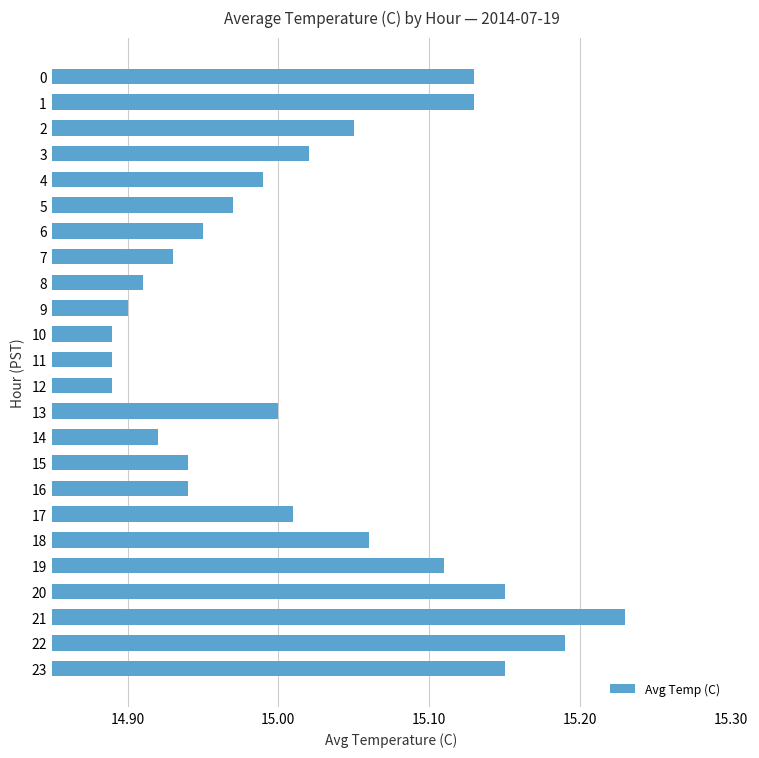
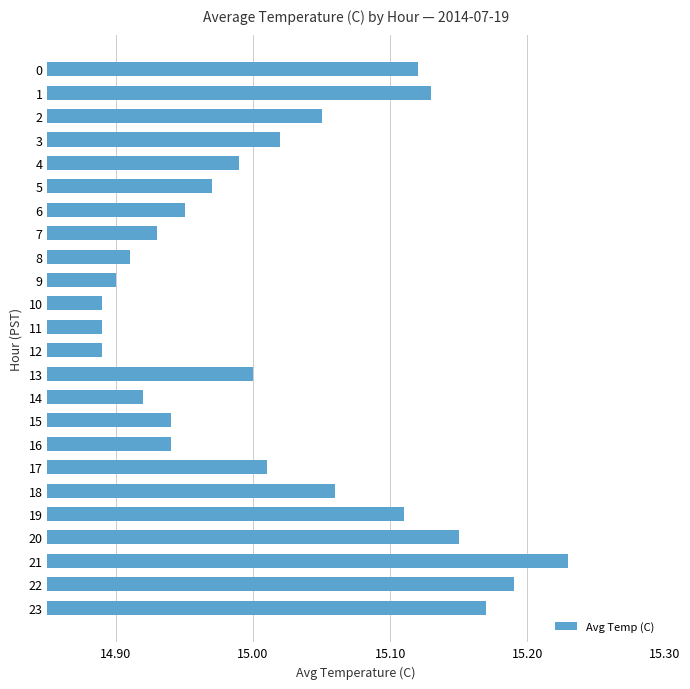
0: 15.13 -> 15.12
23: 15.15 -> 15.17
